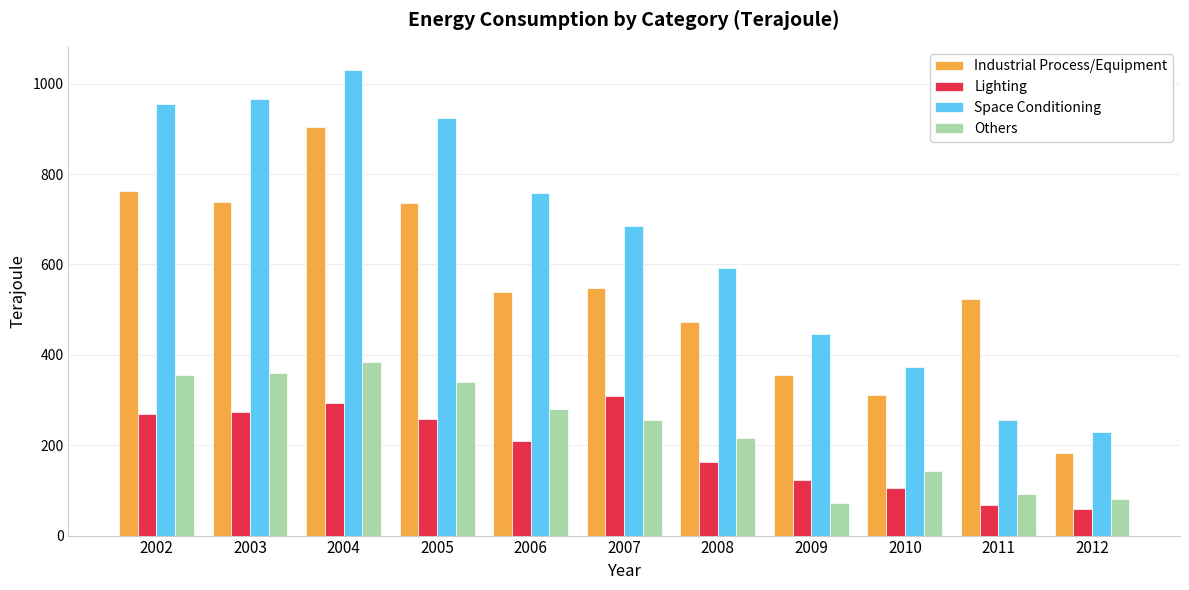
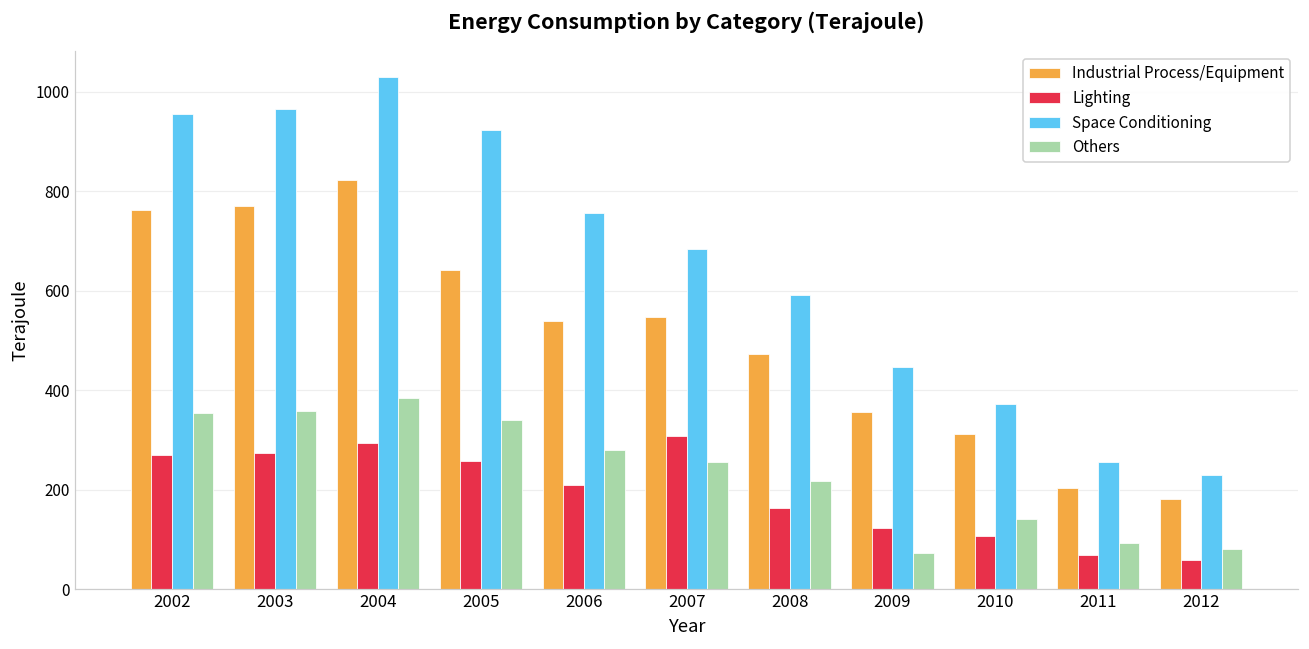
Industrial Process/Equipment, 2003: 740 -> 770
Industrial Process/Equipment, 2004: 910 -> 820
Industrial Process/Equipment, 2005: 740 -> 640
Industrial Process/Equipment, 2011: 520 -> 200
